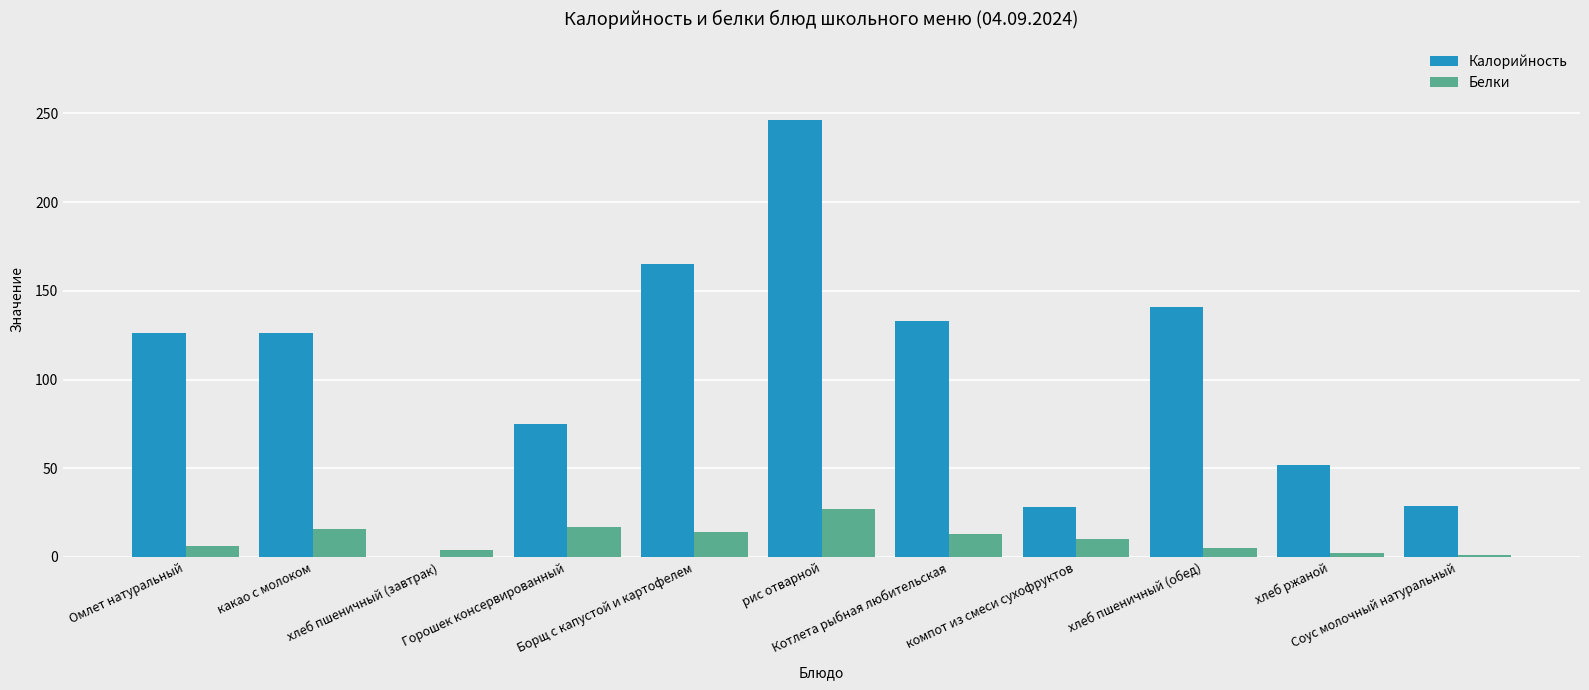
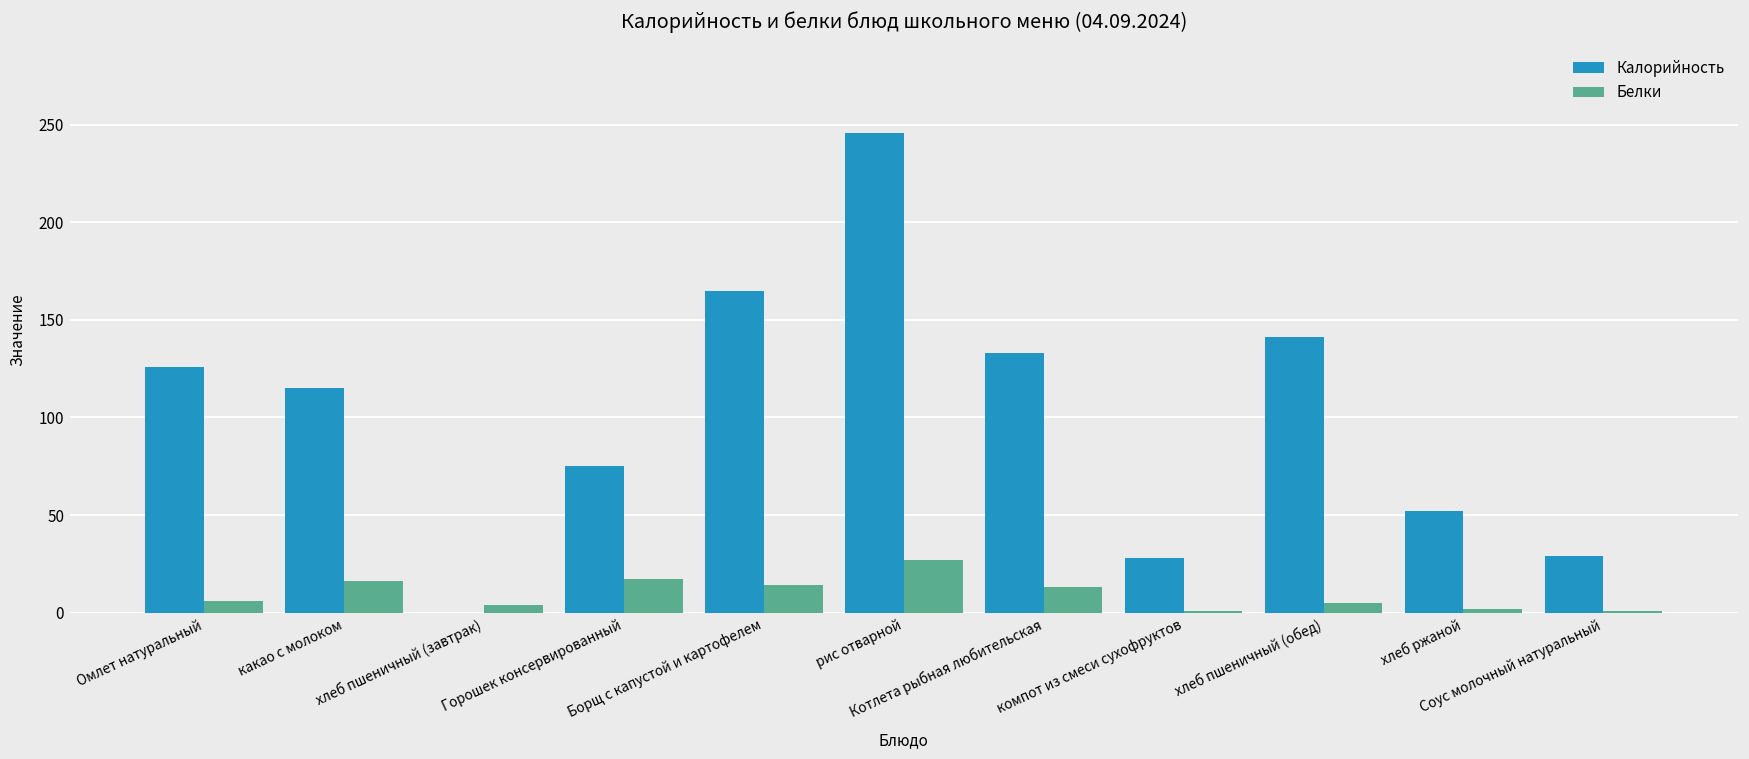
Калорийность, какао с молоком: 126 -> 115
Белки, компот из смеси сухофруктов: 10 -> 1
